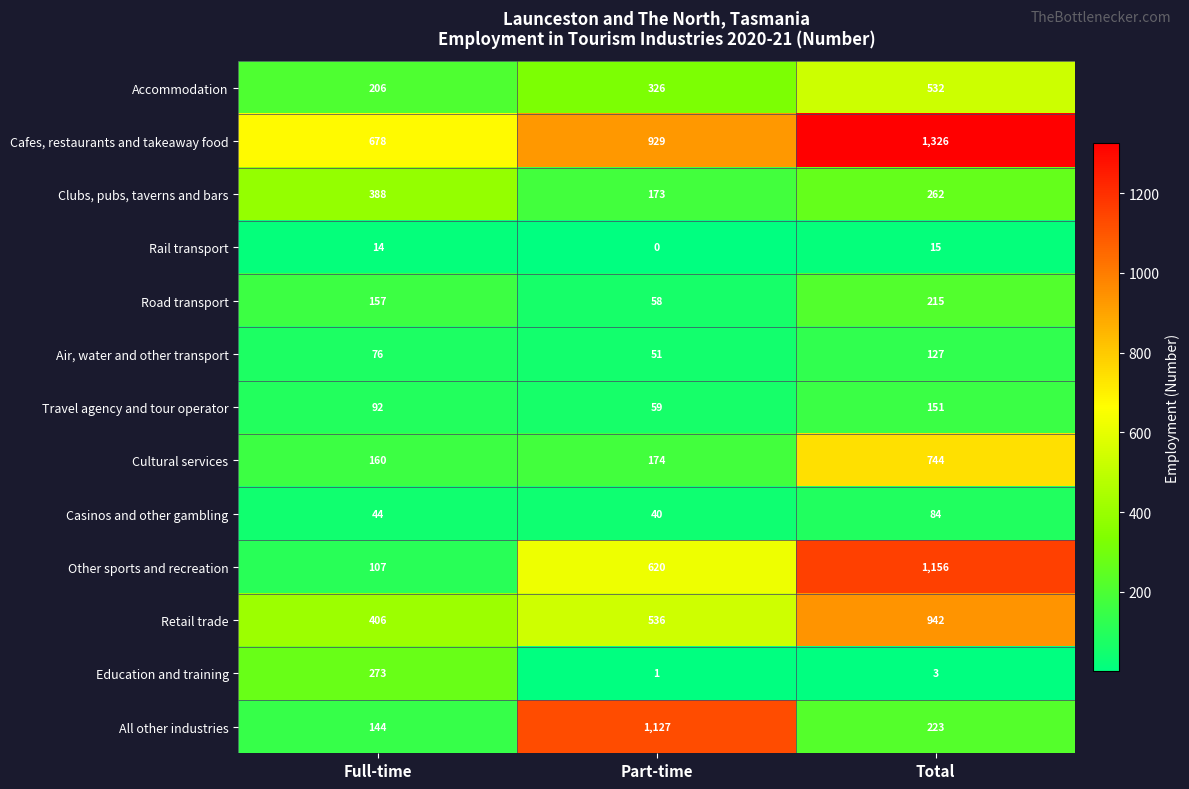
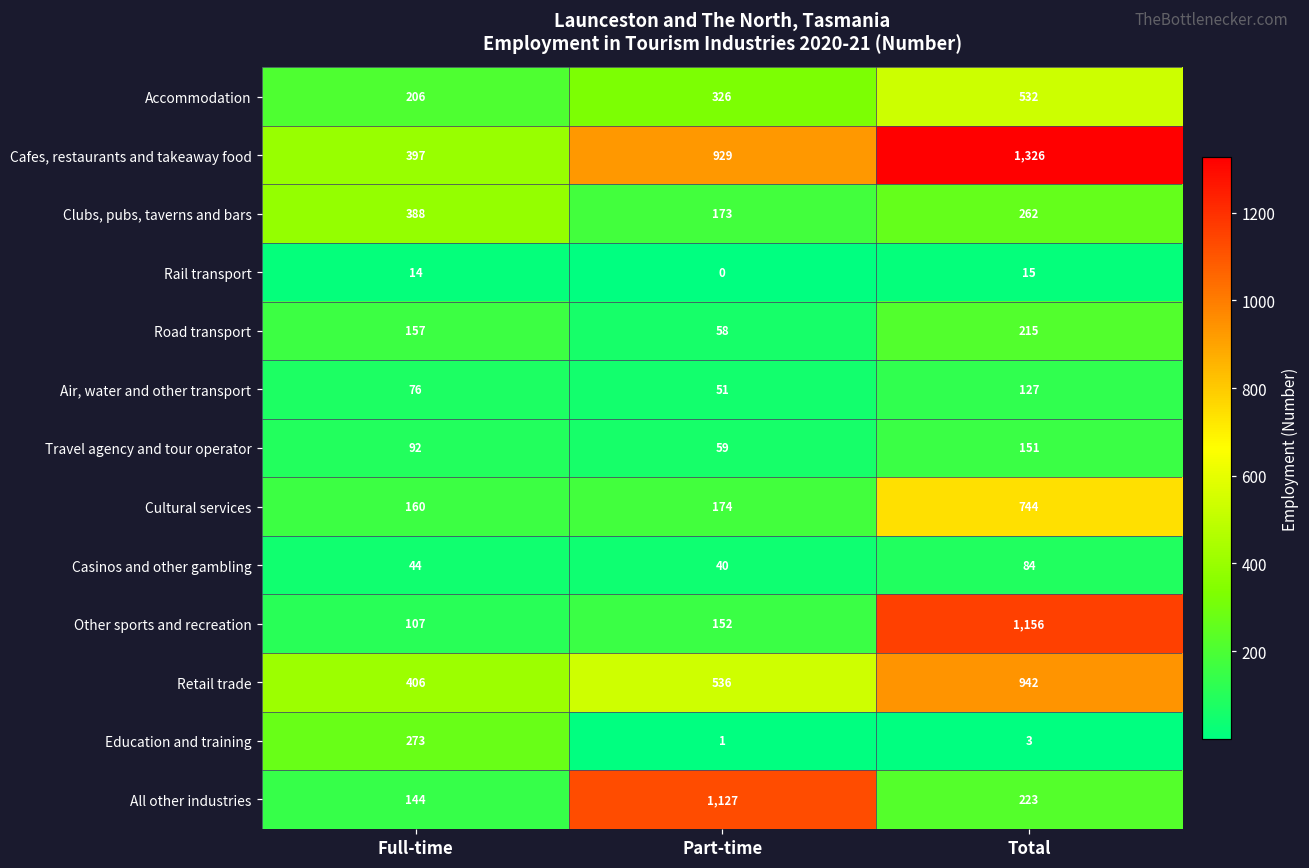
Cafes, restaurants and takeaway food, Full-time: 678 -> 397
Other sports and recreation, Part-time: 620 -> 152
